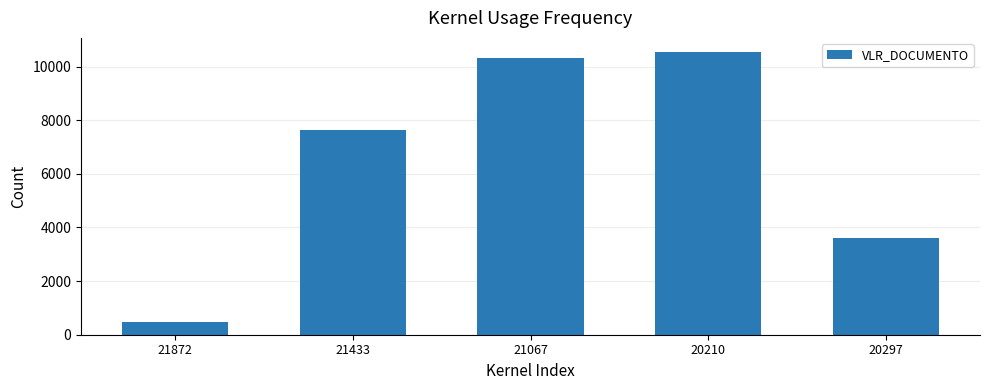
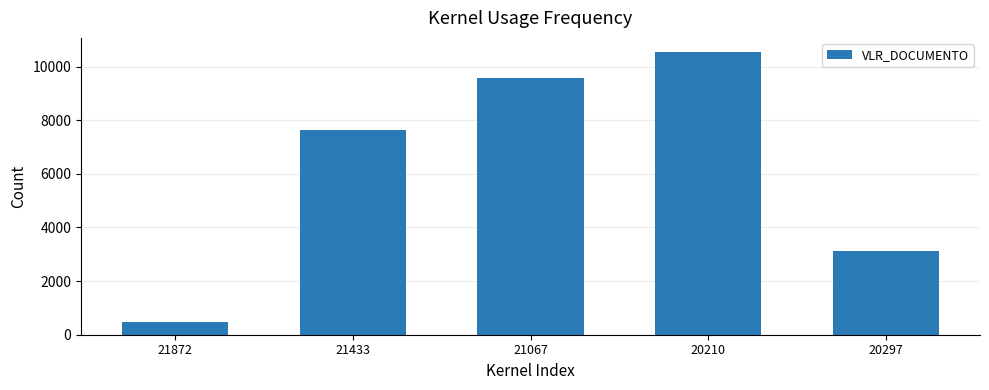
21067: 10300 -> 9600
20297: 3600 -> 3100
